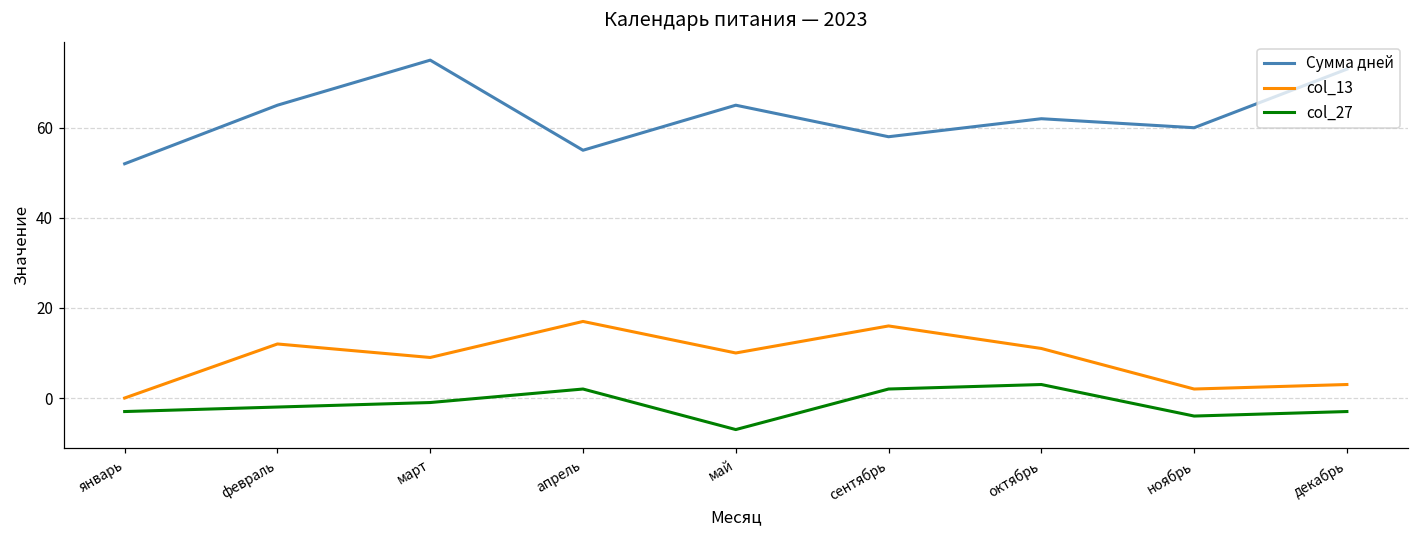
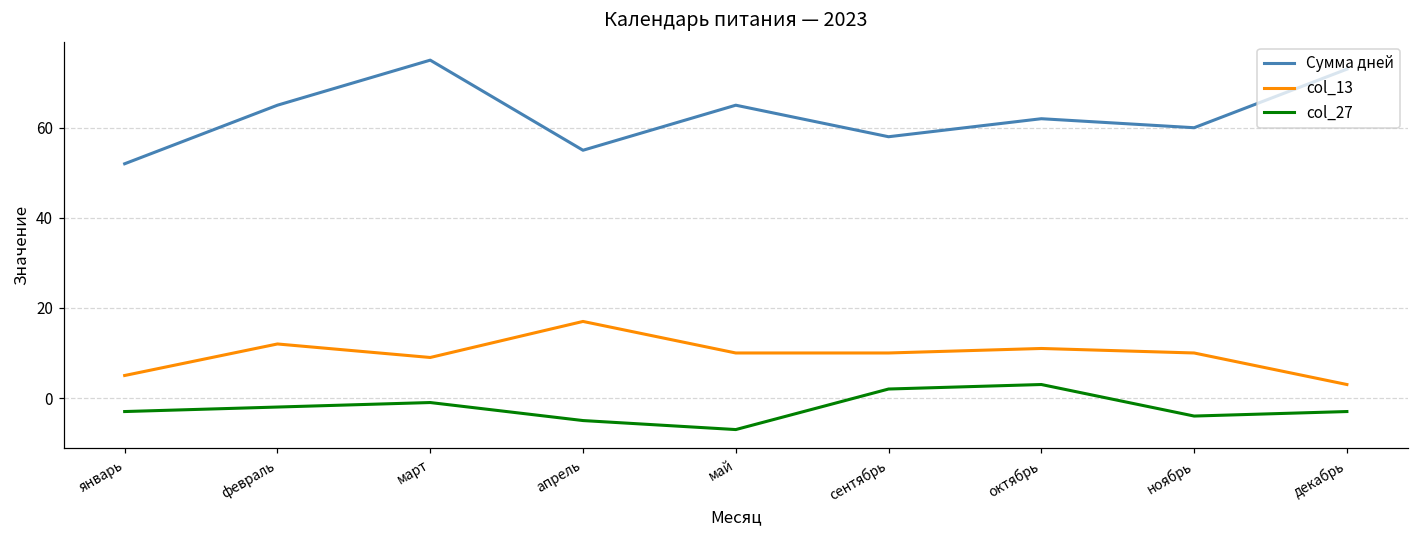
col_13, январь: 0 -> 5
col_27, апрель: 2 -> -5
col_13, сентябрь: 16 -> 10
col_13, ноябрь: 2 -> 10
